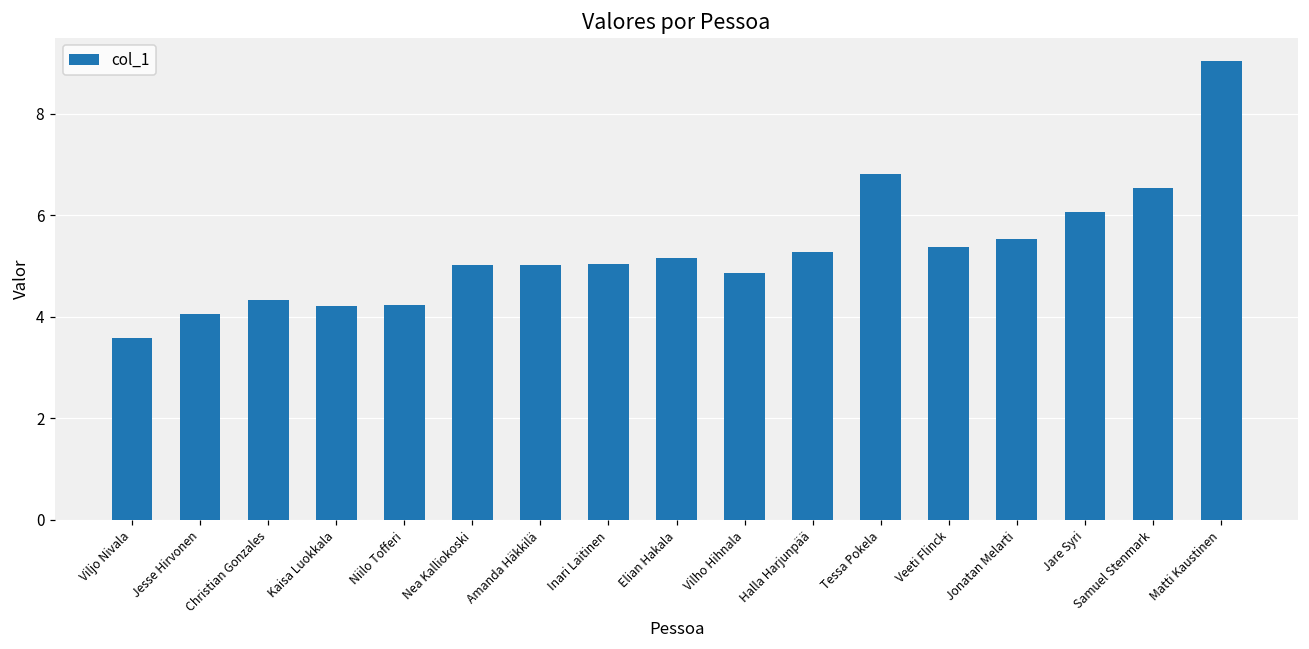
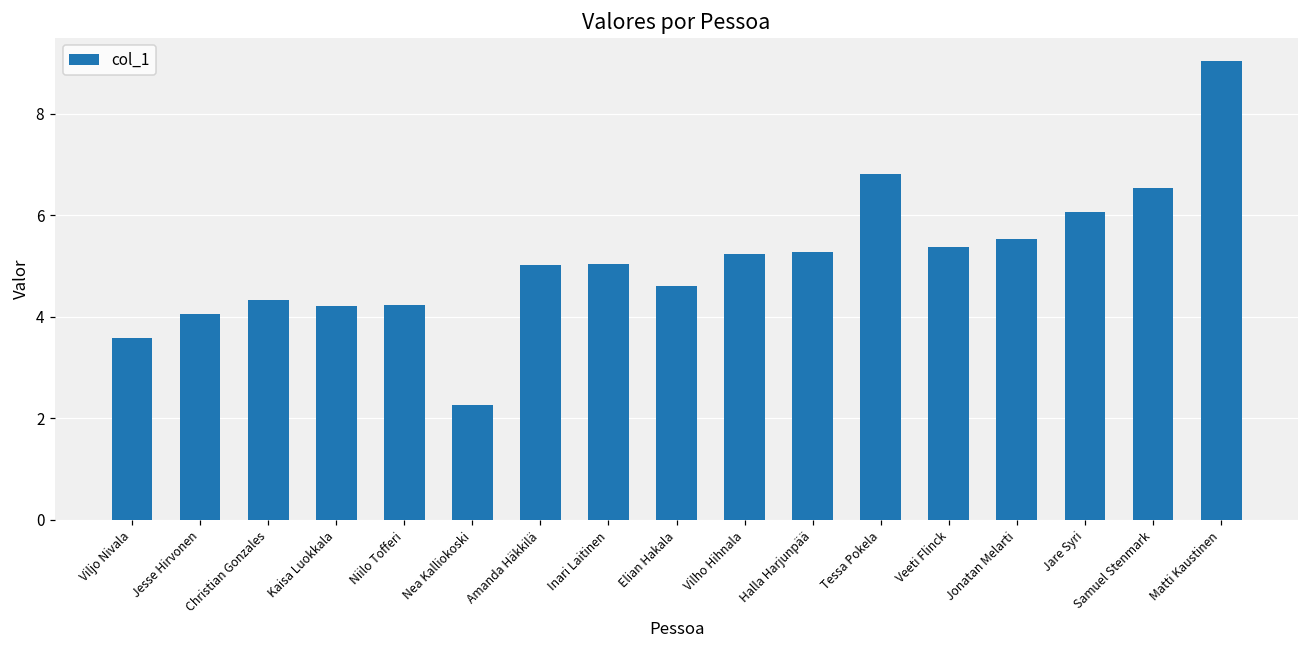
Nea Kalliokoski: 5.0 -> 2.3
Elian Hakala: 5.2 -> 4.6
Vilho Hihnala: 4.9 -> 5.2
